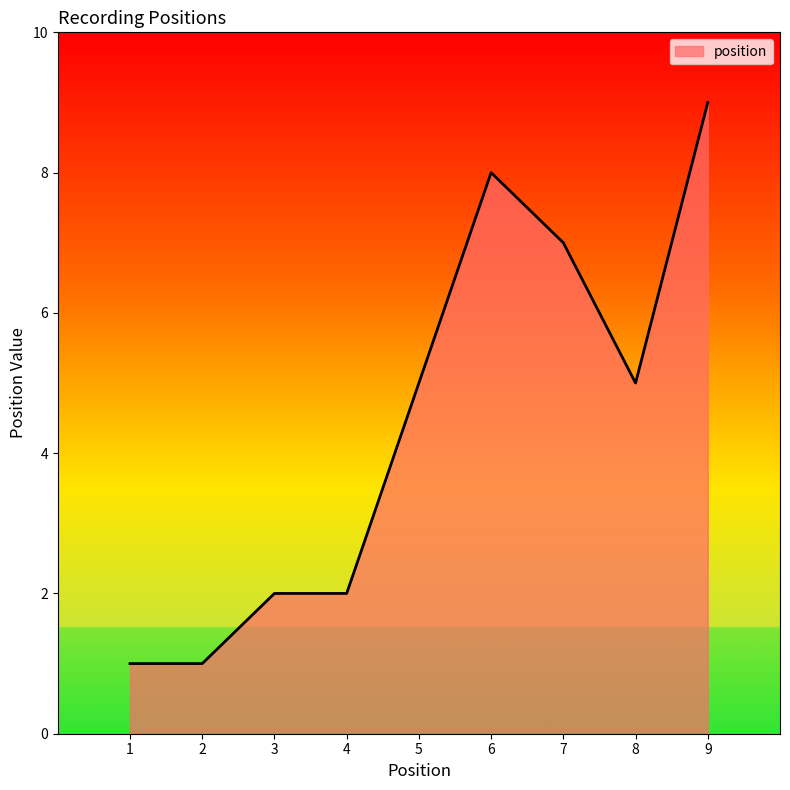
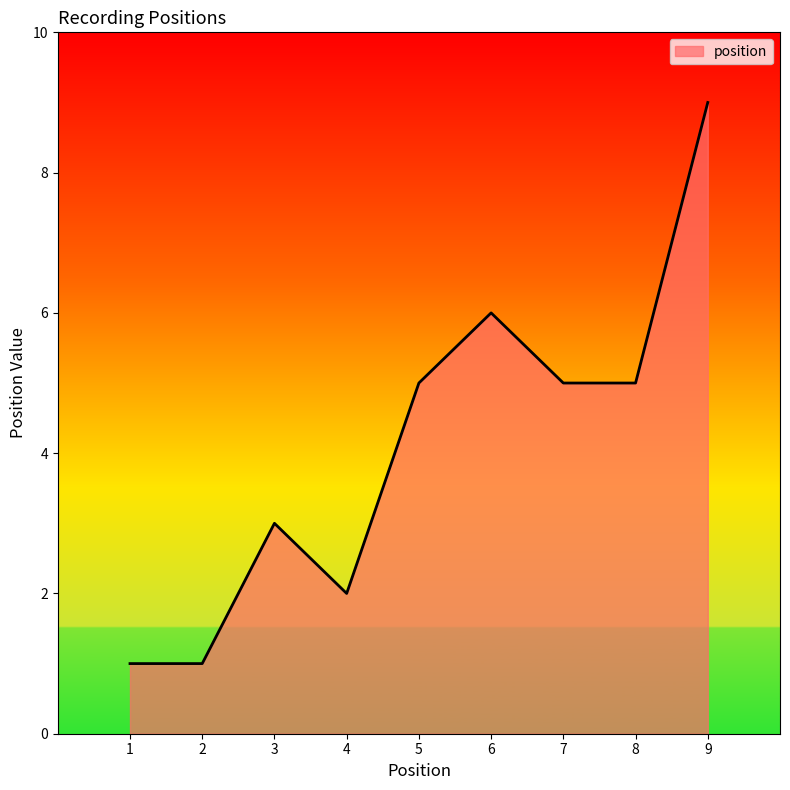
3: 2 -> 3
6: 8 -> 6
7: 7 -> 5
